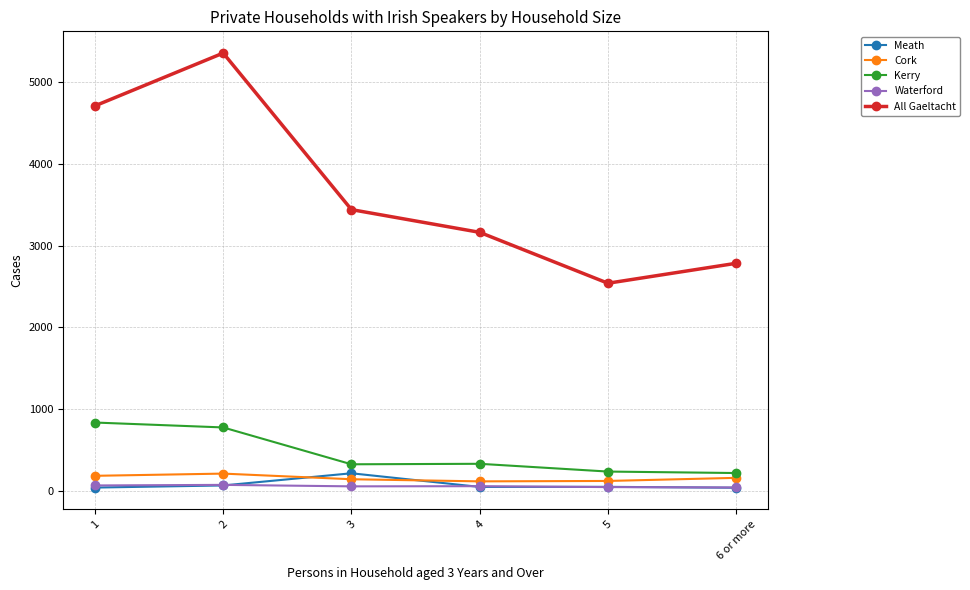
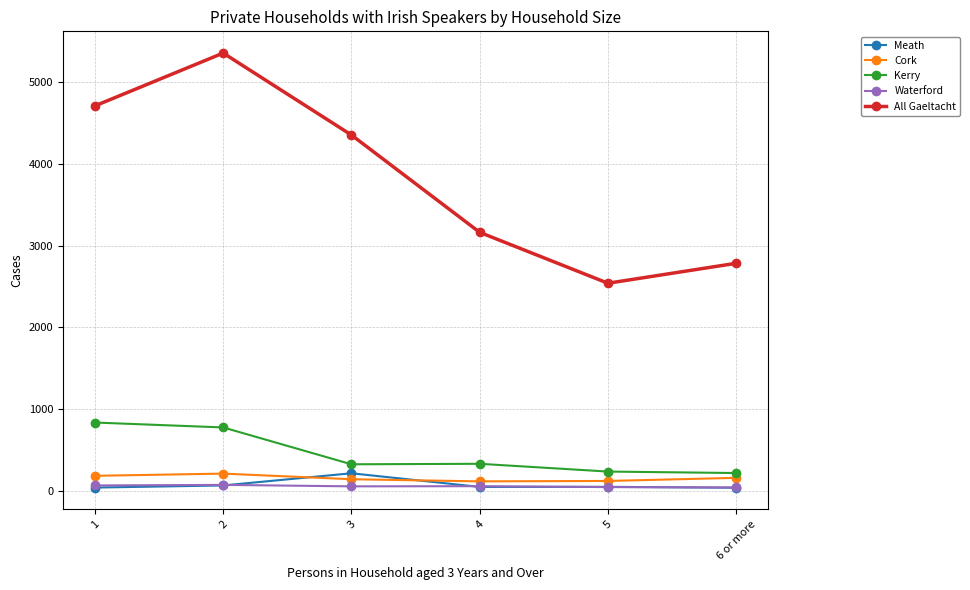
All Gaeltacht, 3: 3400 -> 4400
